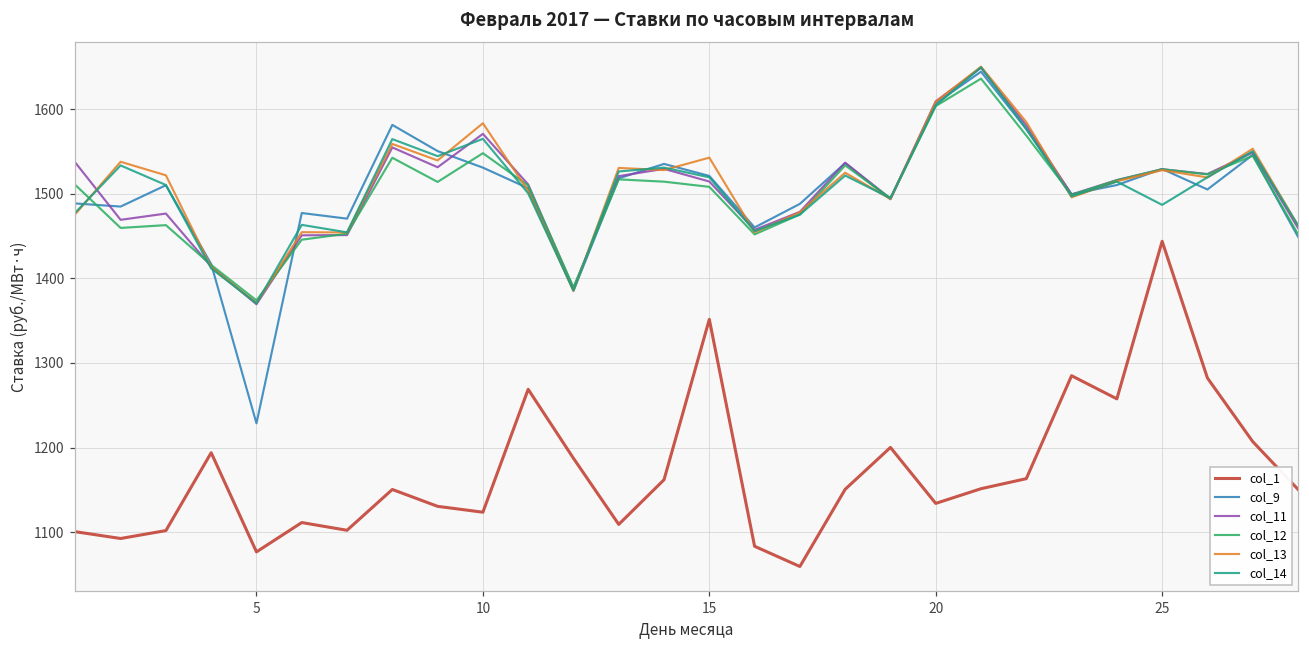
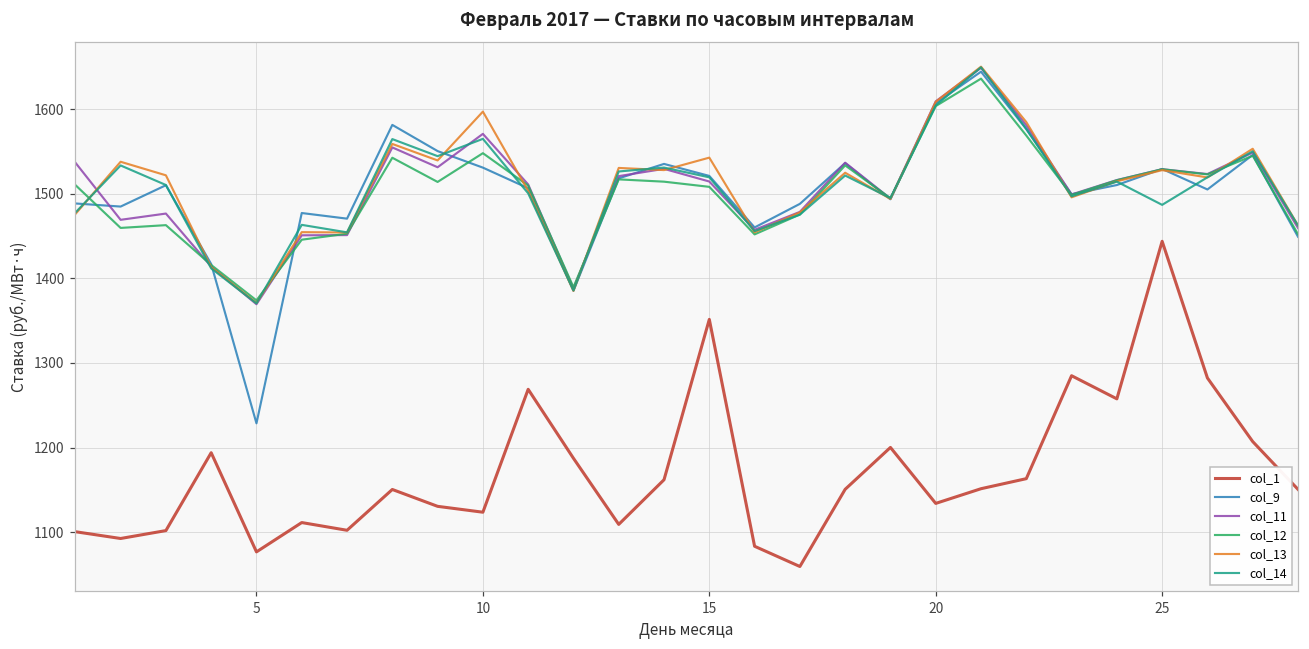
col_13, 10: 1580 -> 1600
